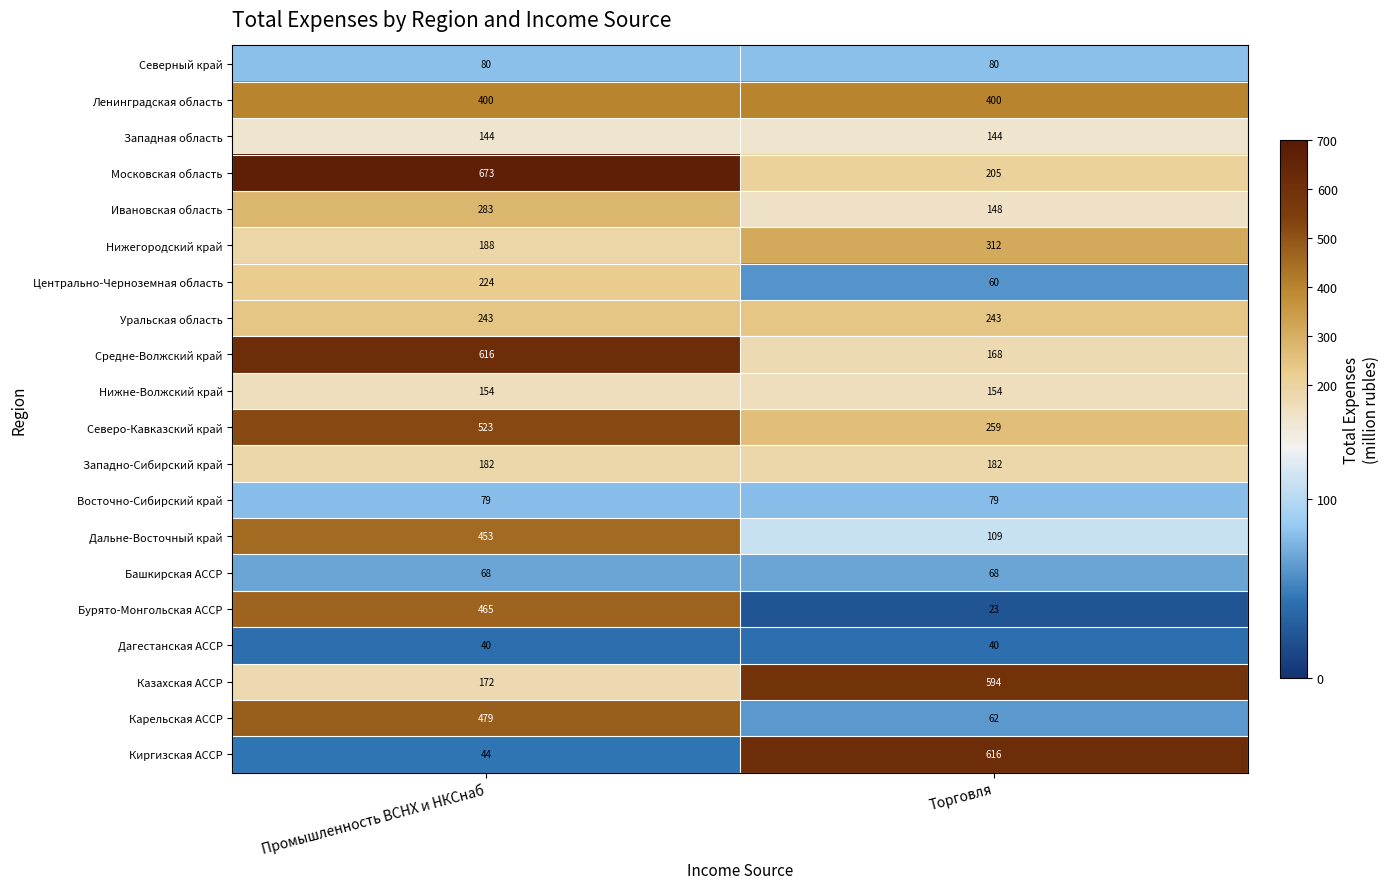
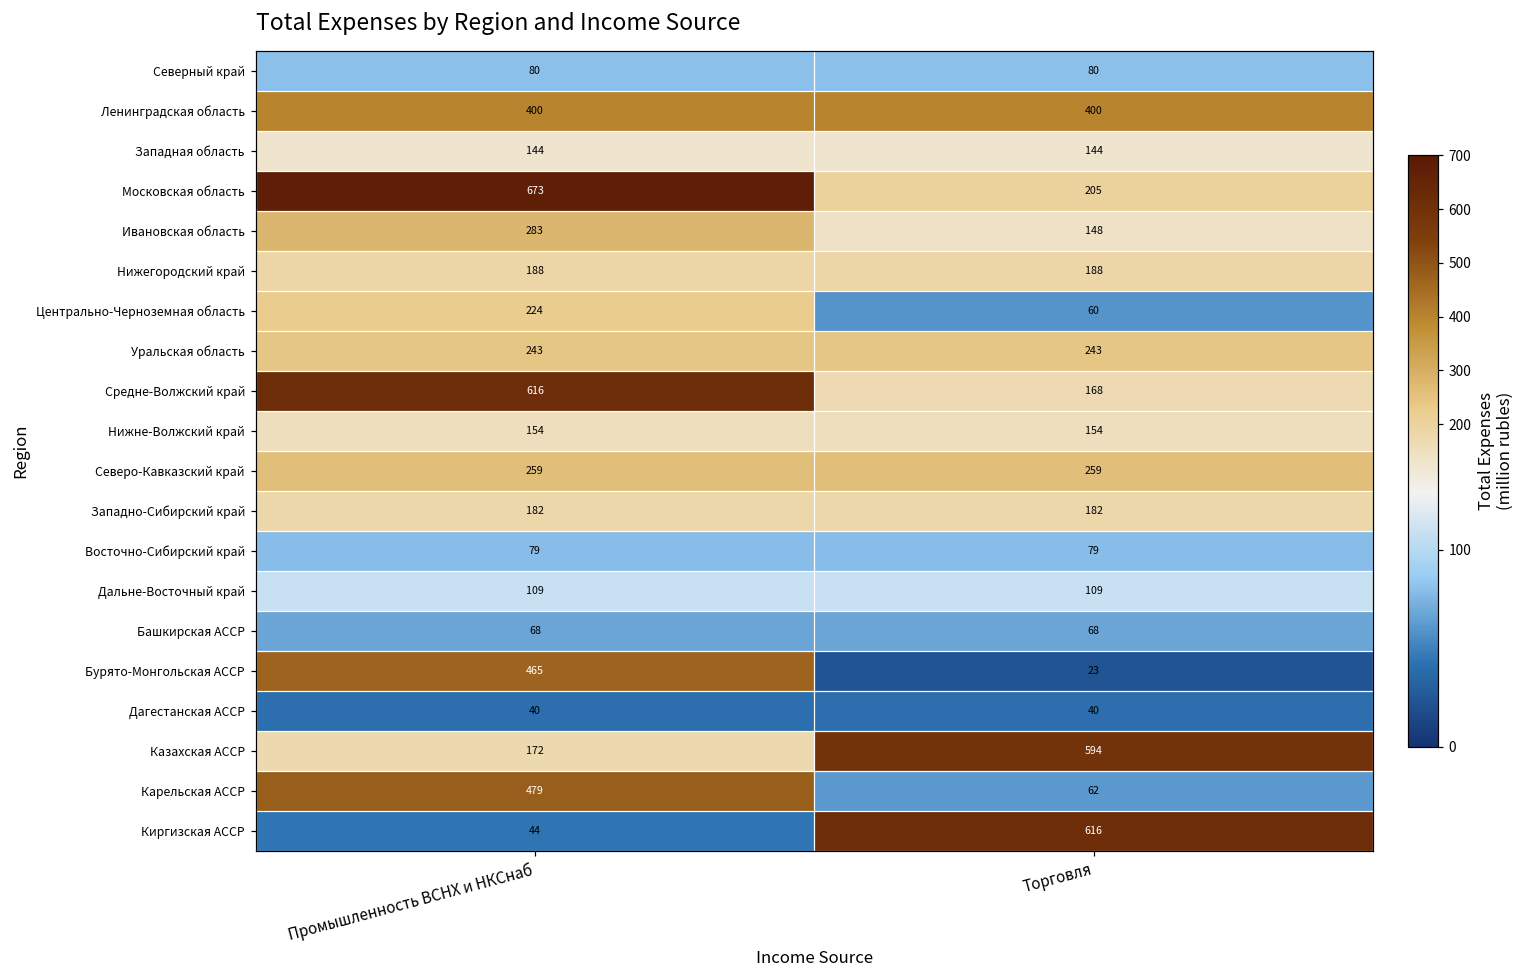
Нижегородский край, Торговля: 312 -> 188
Северо-Кавказский край, Промышленность ВСНХ и НКСнаб: 523 -> 259
Дальне-Восточный край, Промышленность ВСНХ и НКСнаб: 453 -> 109
